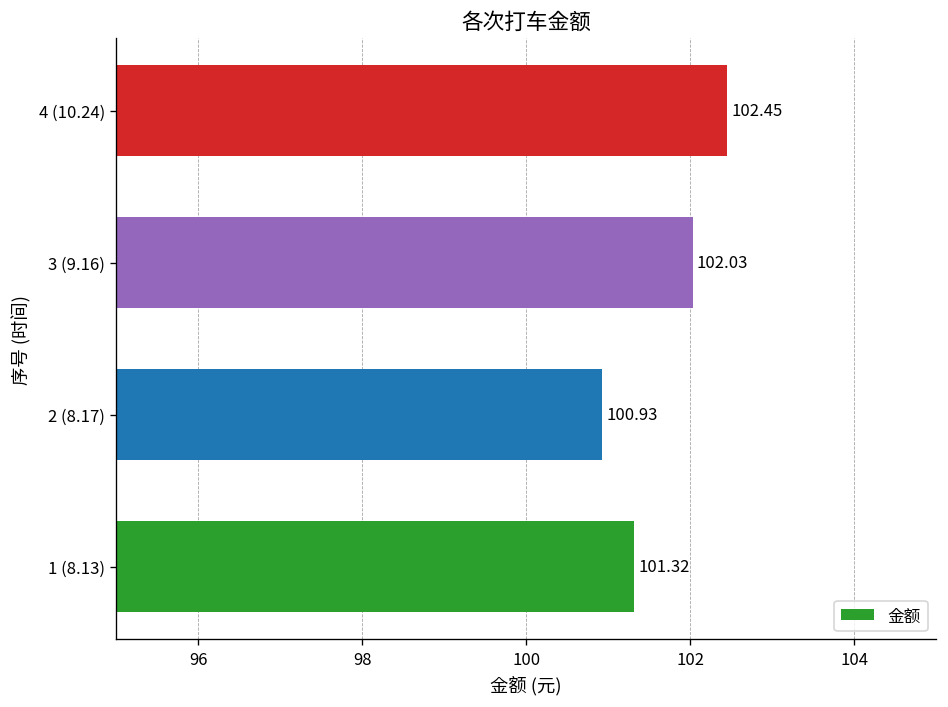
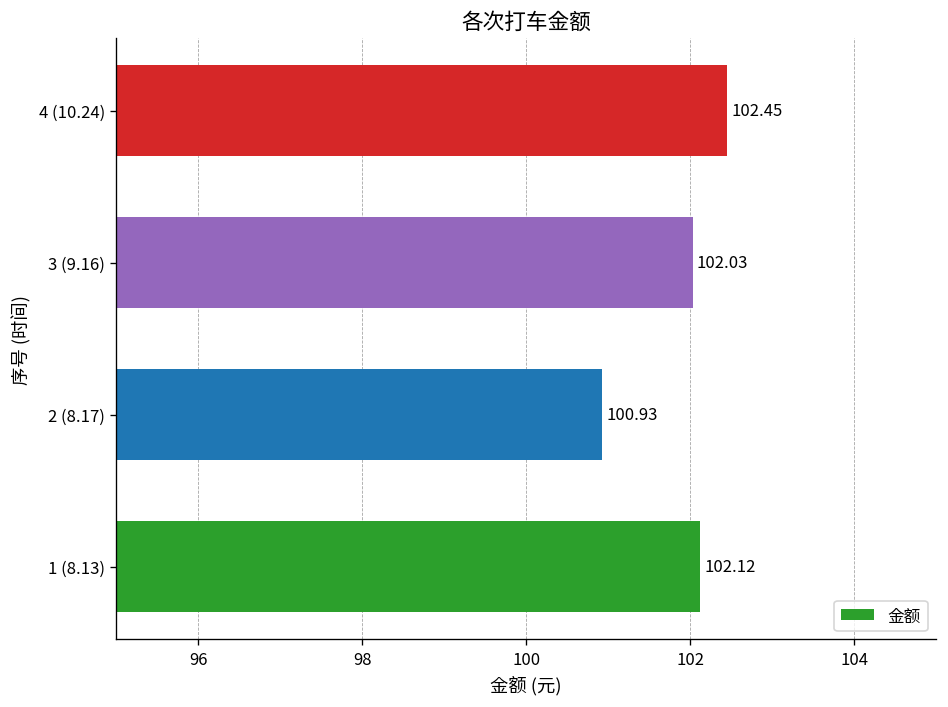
1 (8.13): 101.32 -> 102.12
